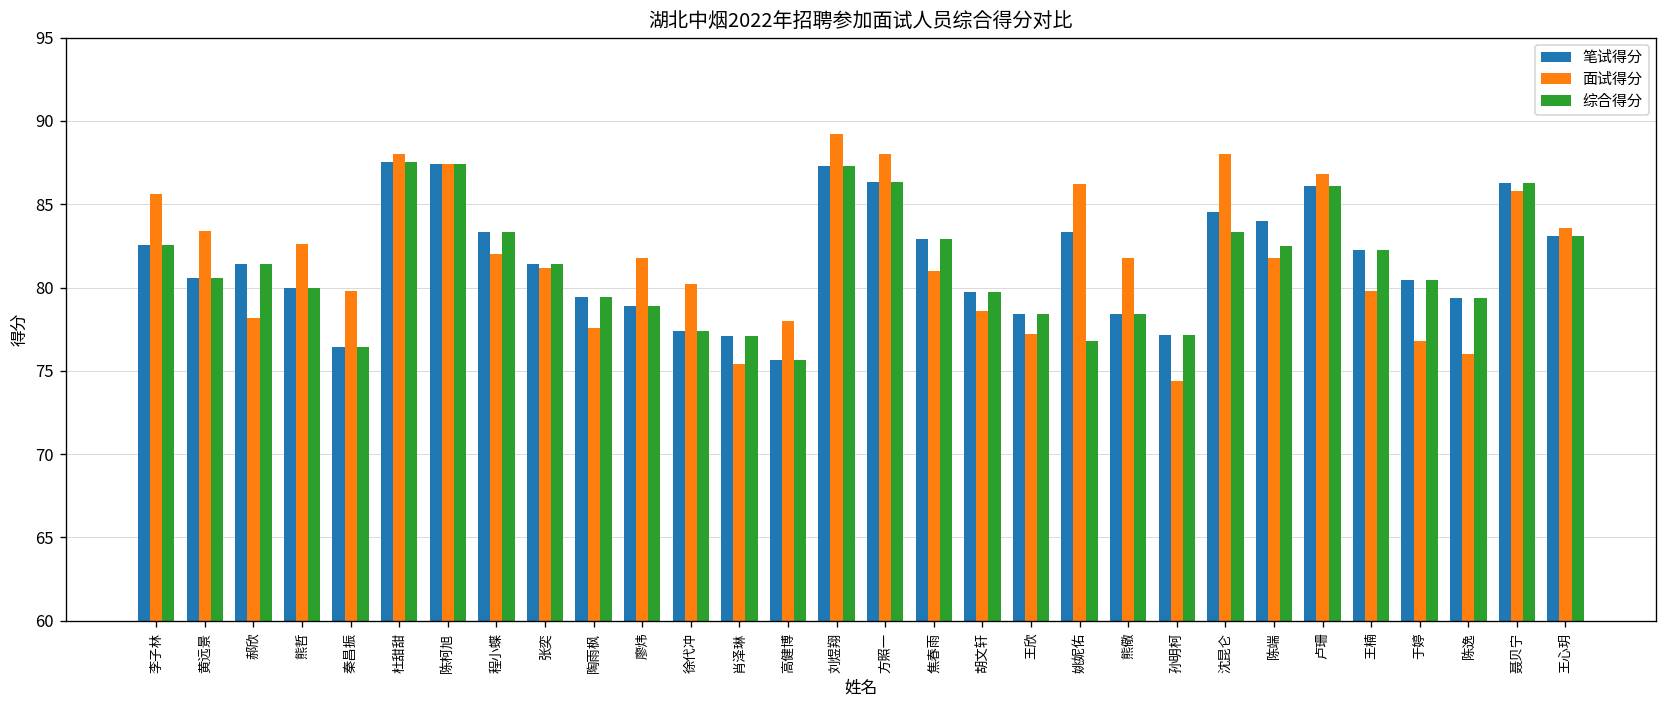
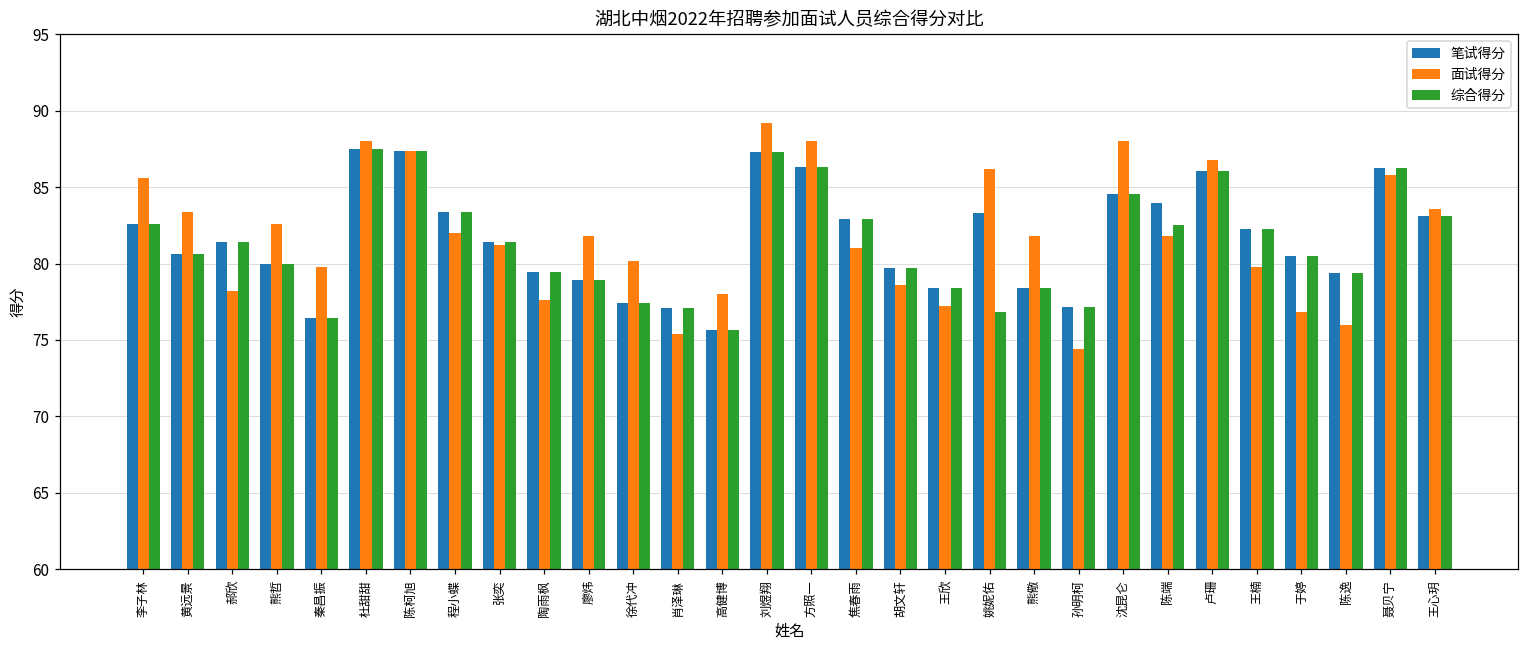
综合得分, 沈昆仑: 83.4 -> 84.6
